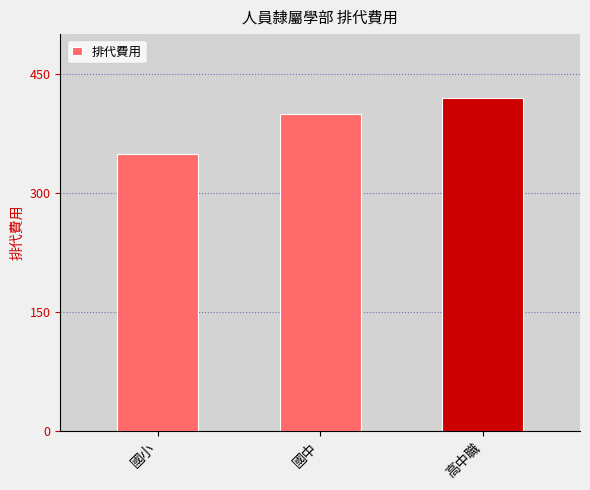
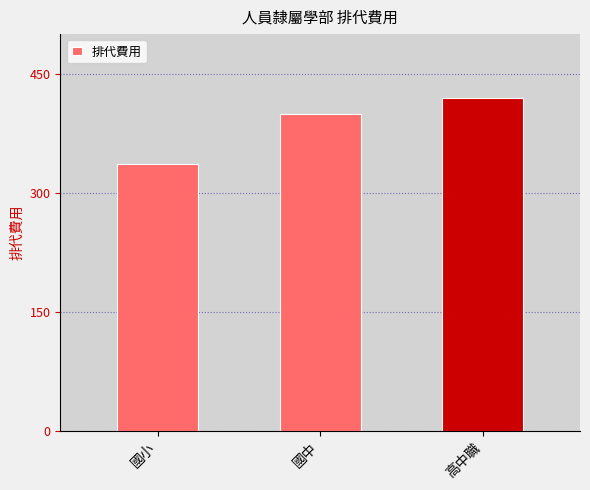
國小: 350 -> 340
